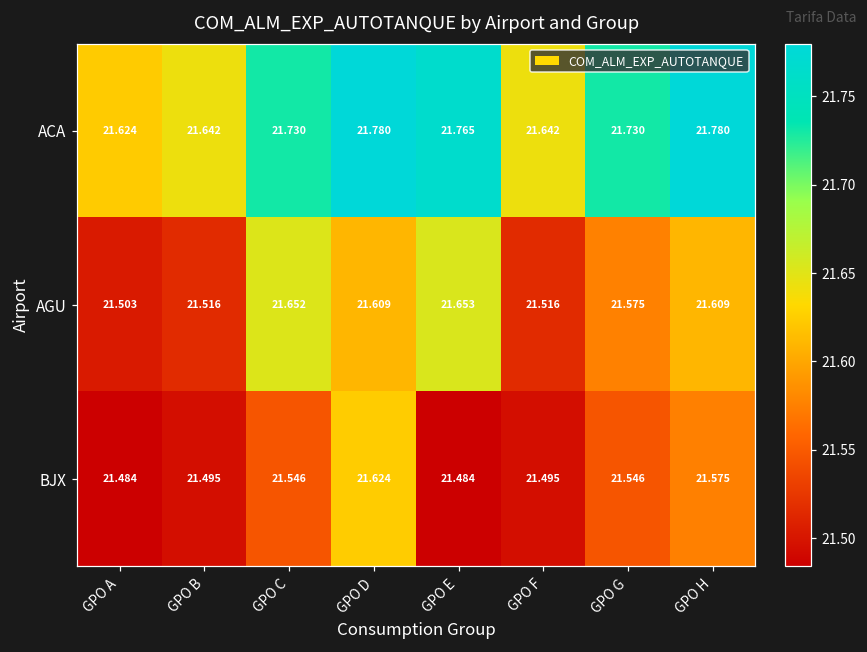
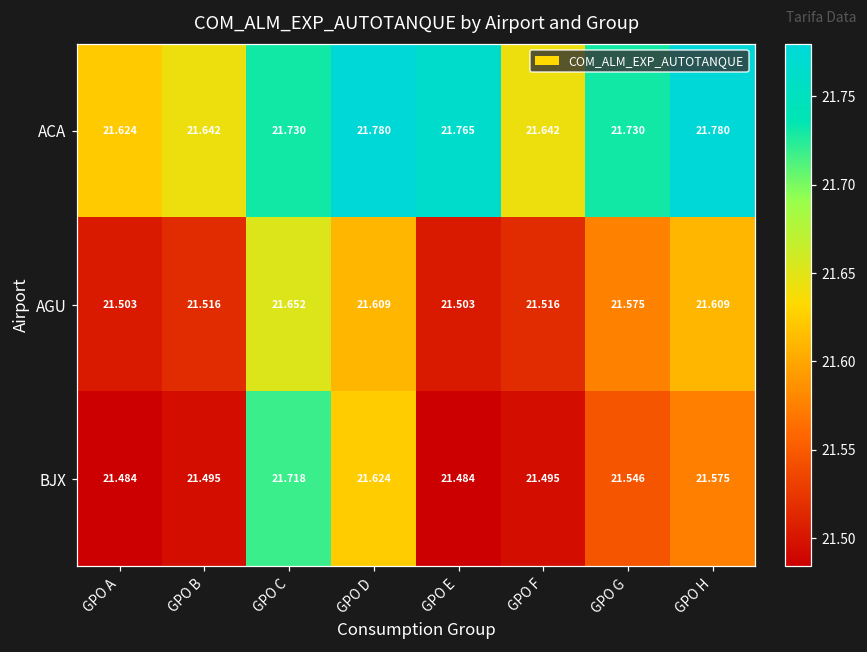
AGU, GPO E: 21.653 -> 21.503
BJX, GPO C: 21.546 -> 21.718
